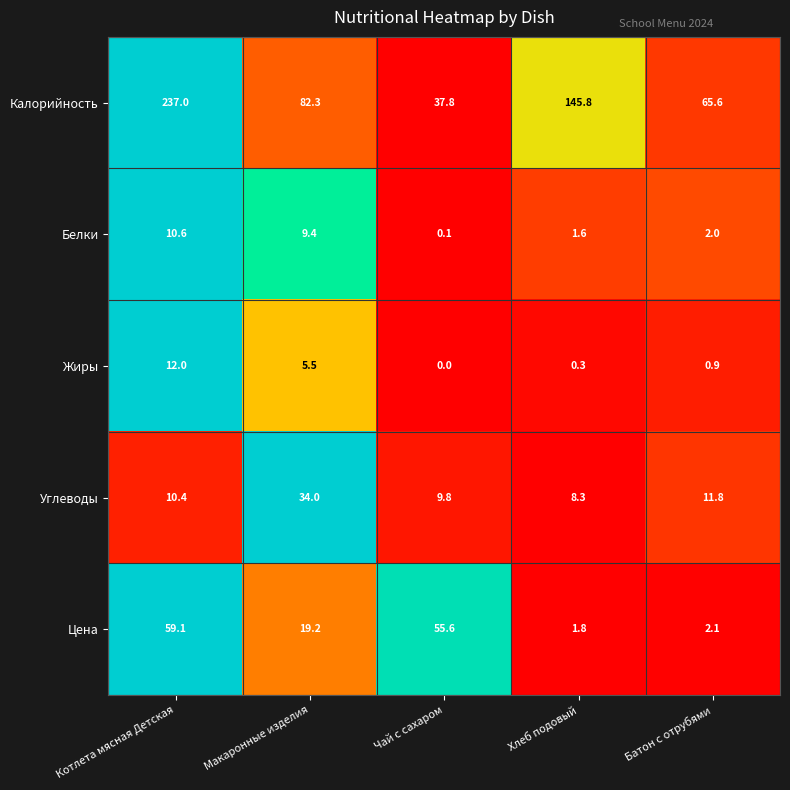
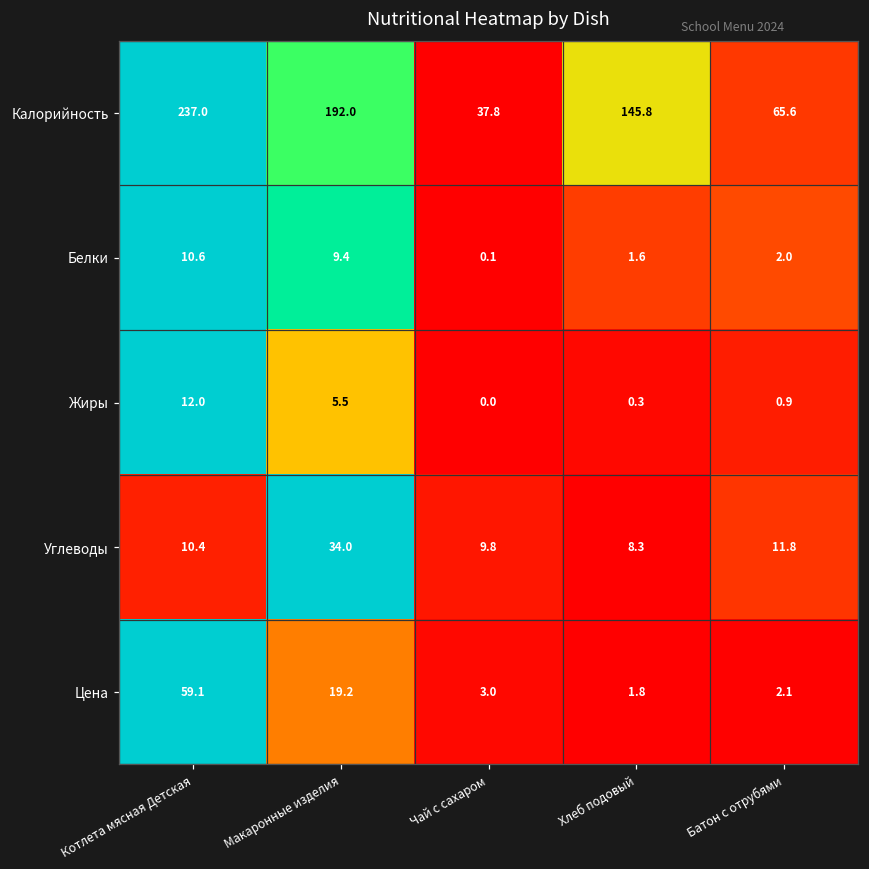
Калорийность, Макаронные изделия: 82.3 -> 192.0
Цена, Чай с сахаром: 55.6 -> 3.0
